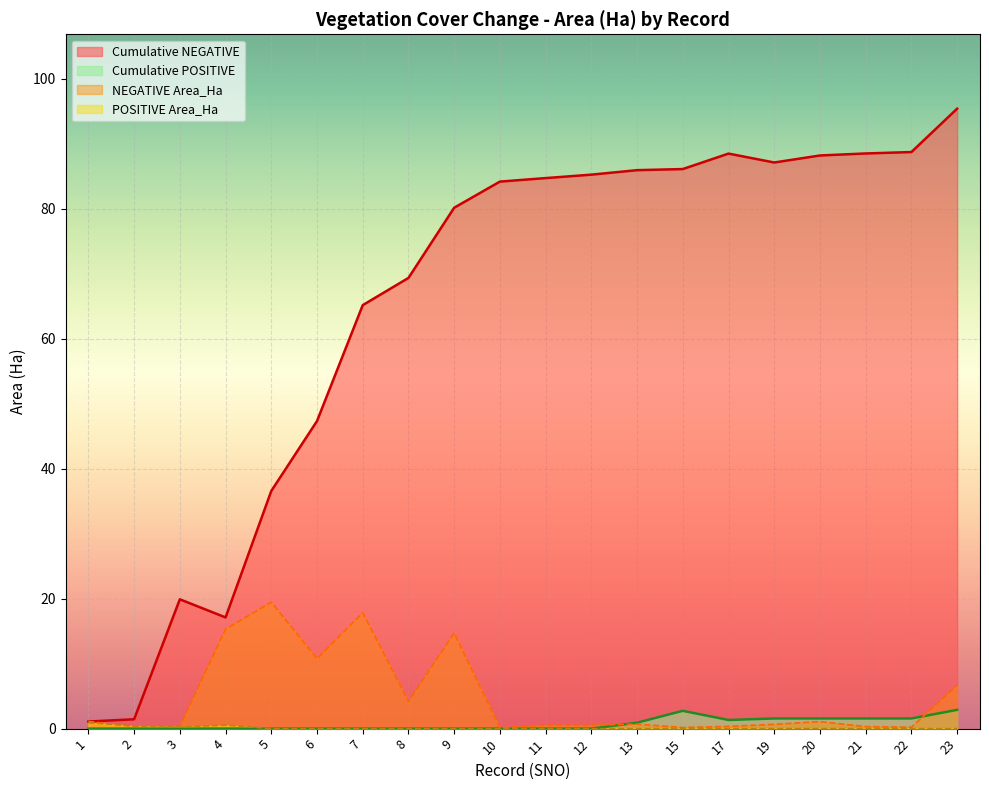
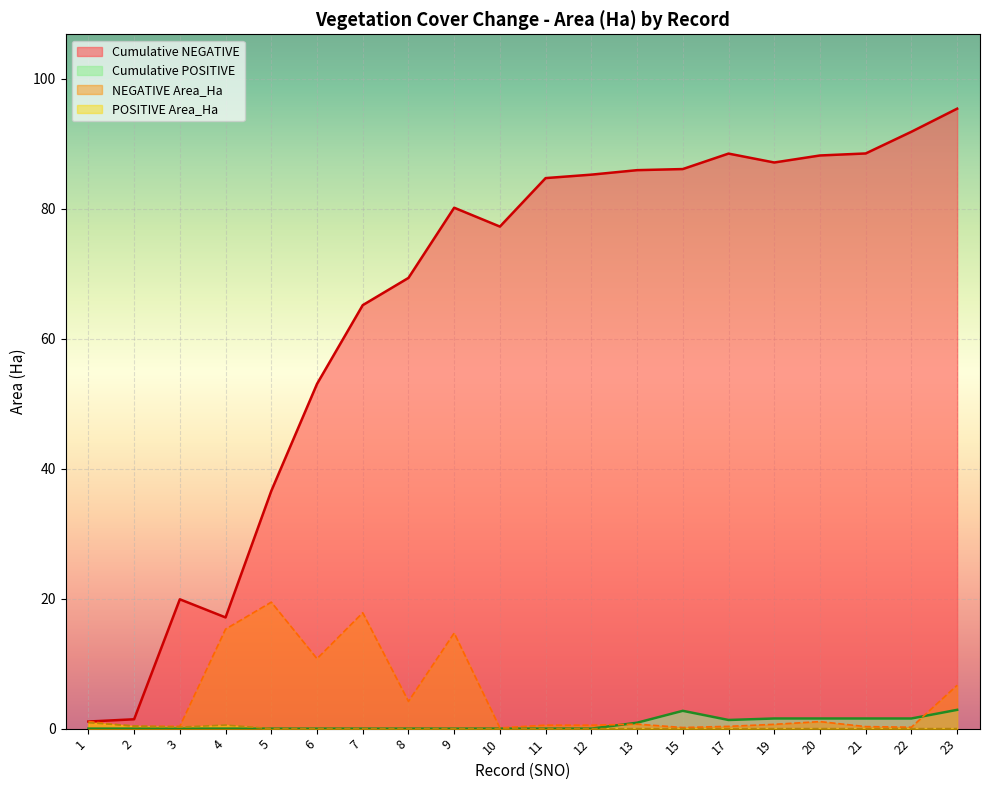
Cumulative NEGATIVE, 6: 47 -> 53
Cumulative NEGATIVE, 10: 84 -> 77
Cumulative NEGATIVE, 22: 89 -> 92
